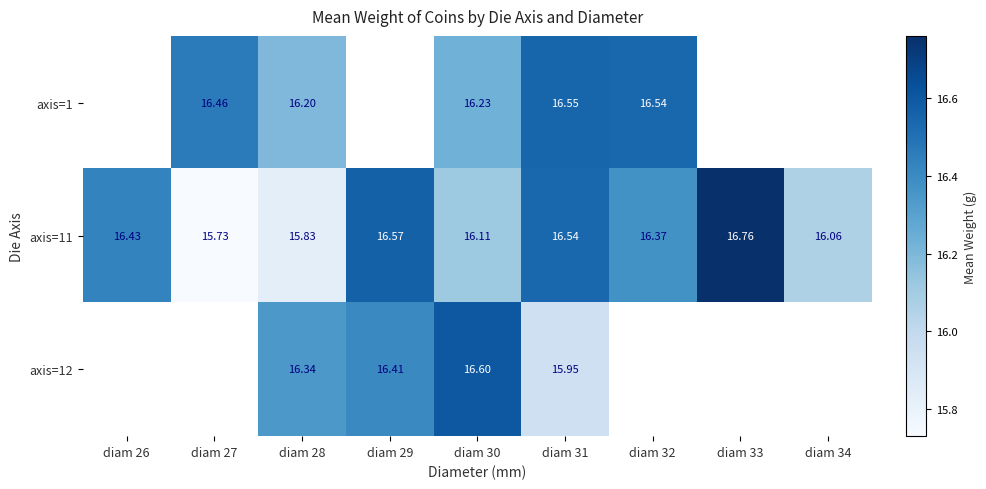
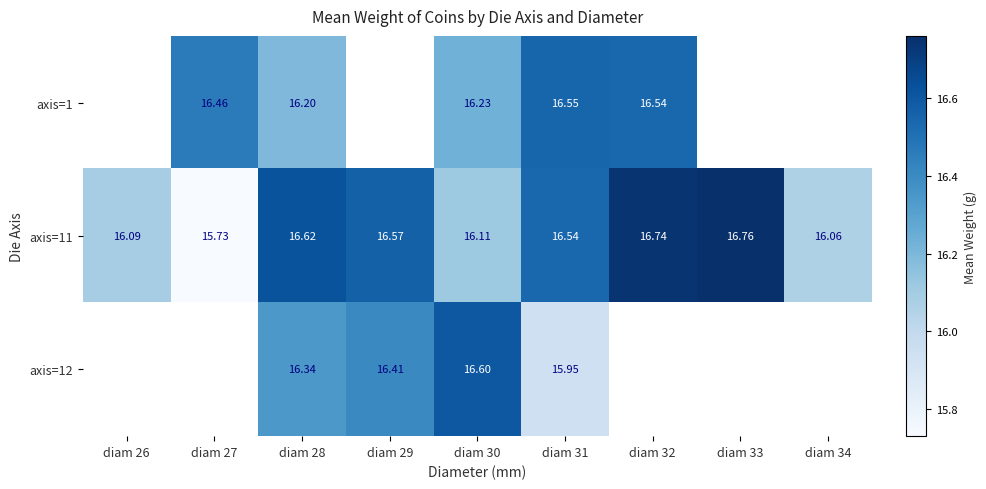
axis=11, diam 26: 16.43 -> 16.09
axis=11, diam 28: 15.83 -> 16.62
axis=11, diam 32: 16.37 -> 16.74
